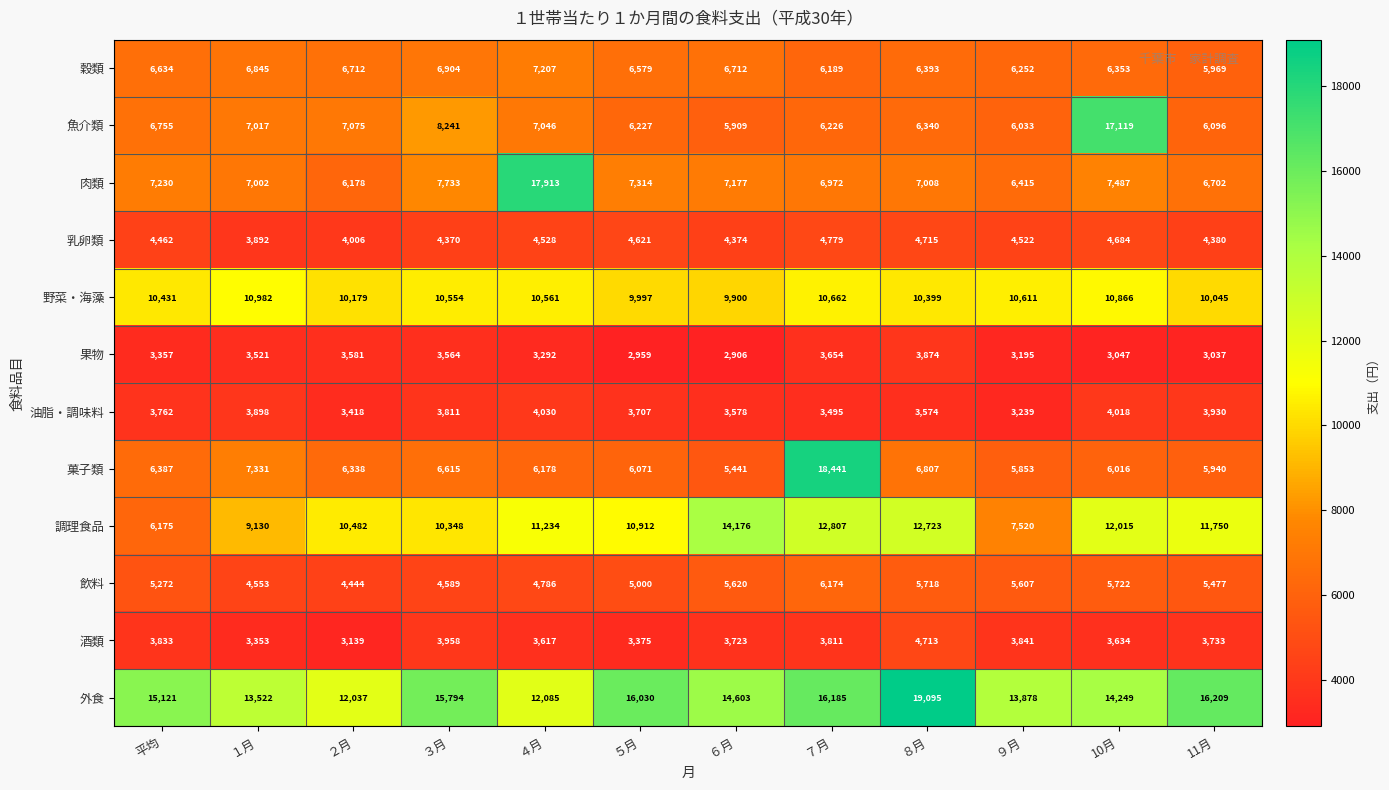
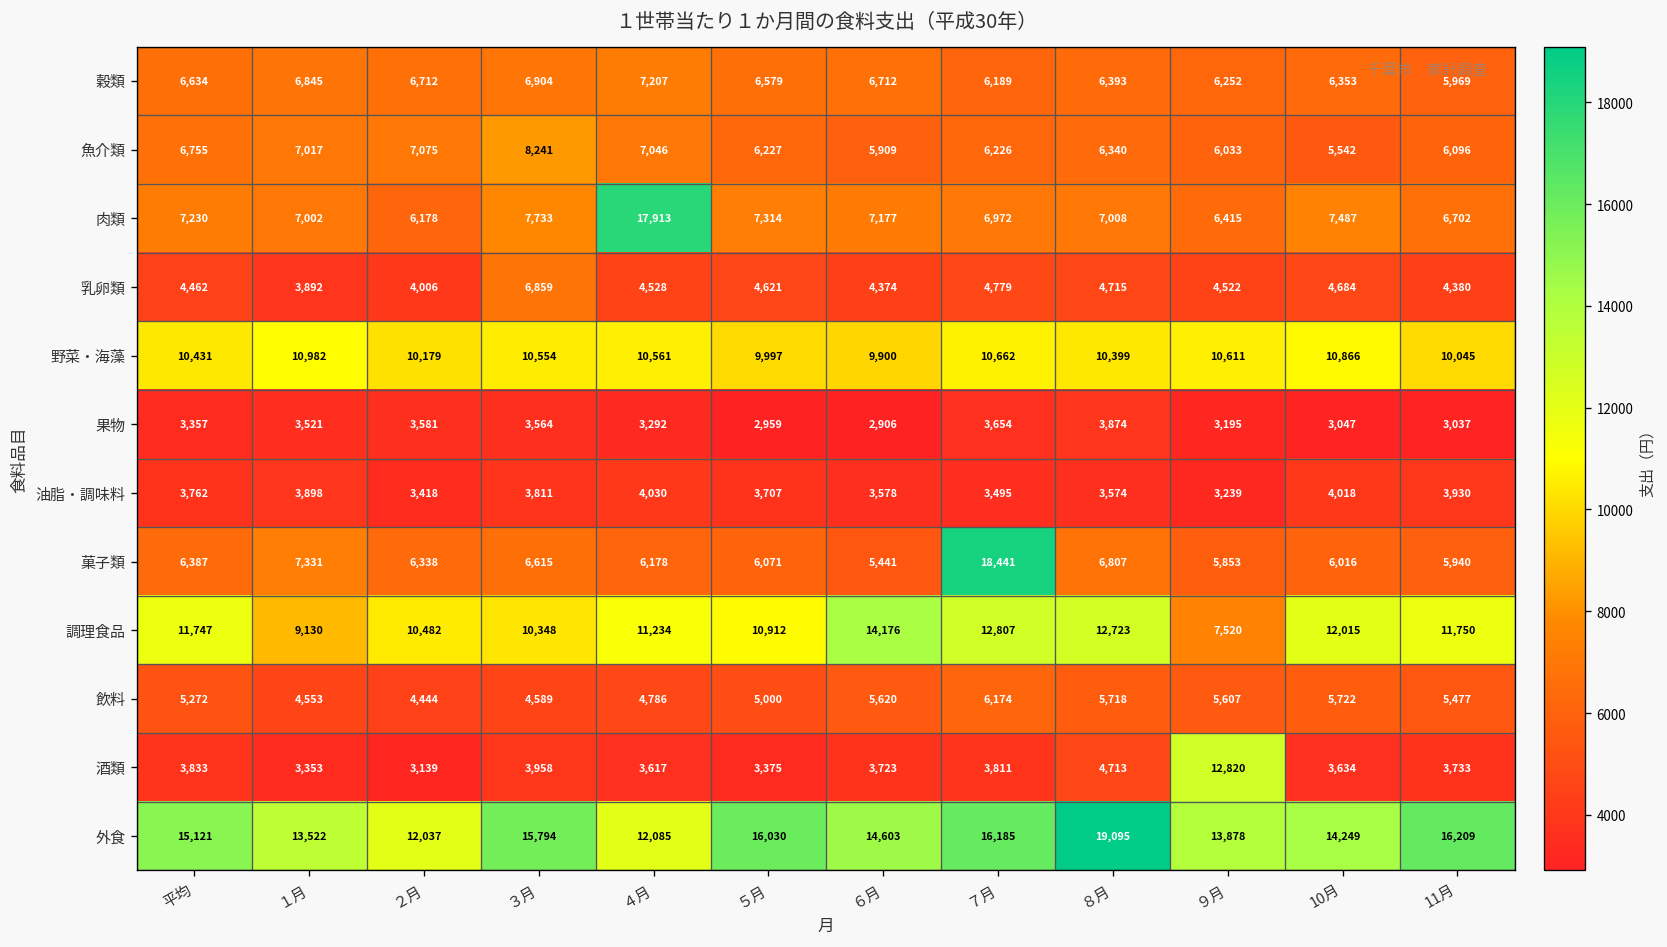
魚介類, 10月: 17,119 -> 5,542
乳卵類, ３月: 4,370 -> 6,859
調理食品, 平均: 6,175 -> 11,747
酒類, ９月: 3,841 -> 12,820
